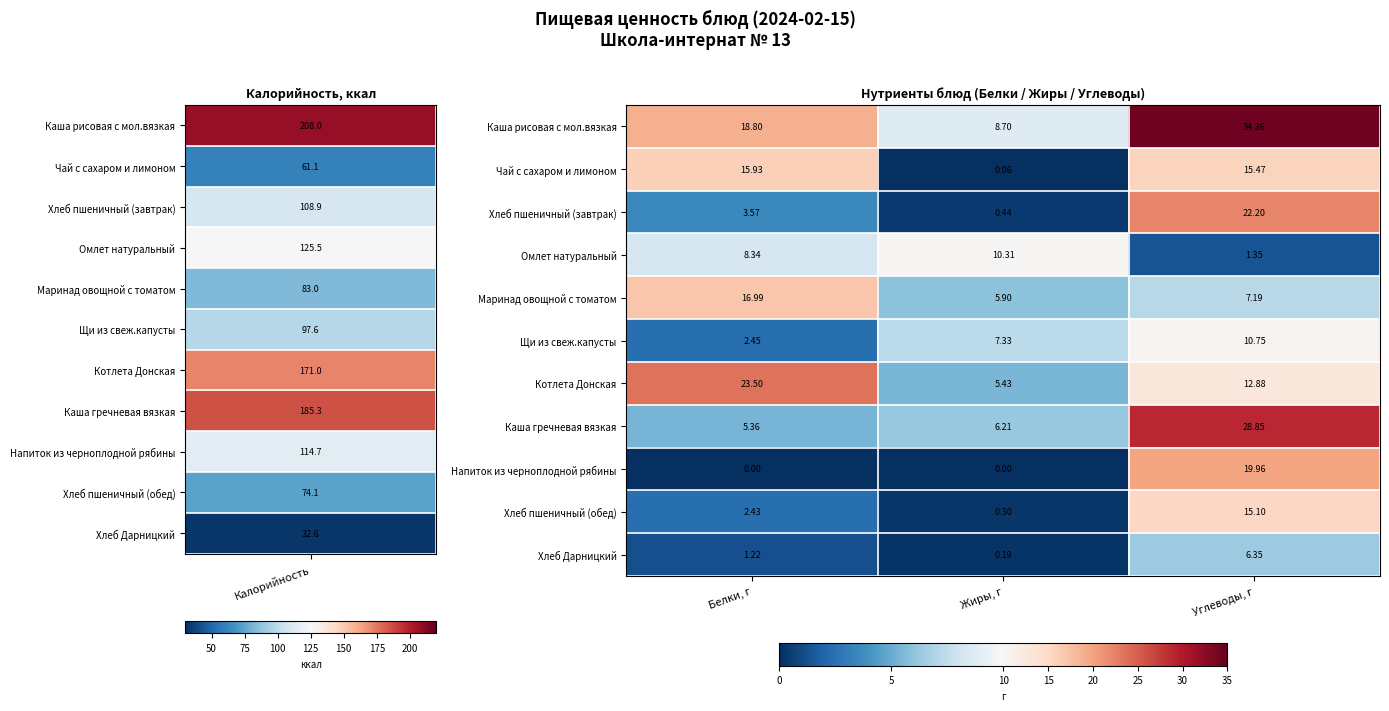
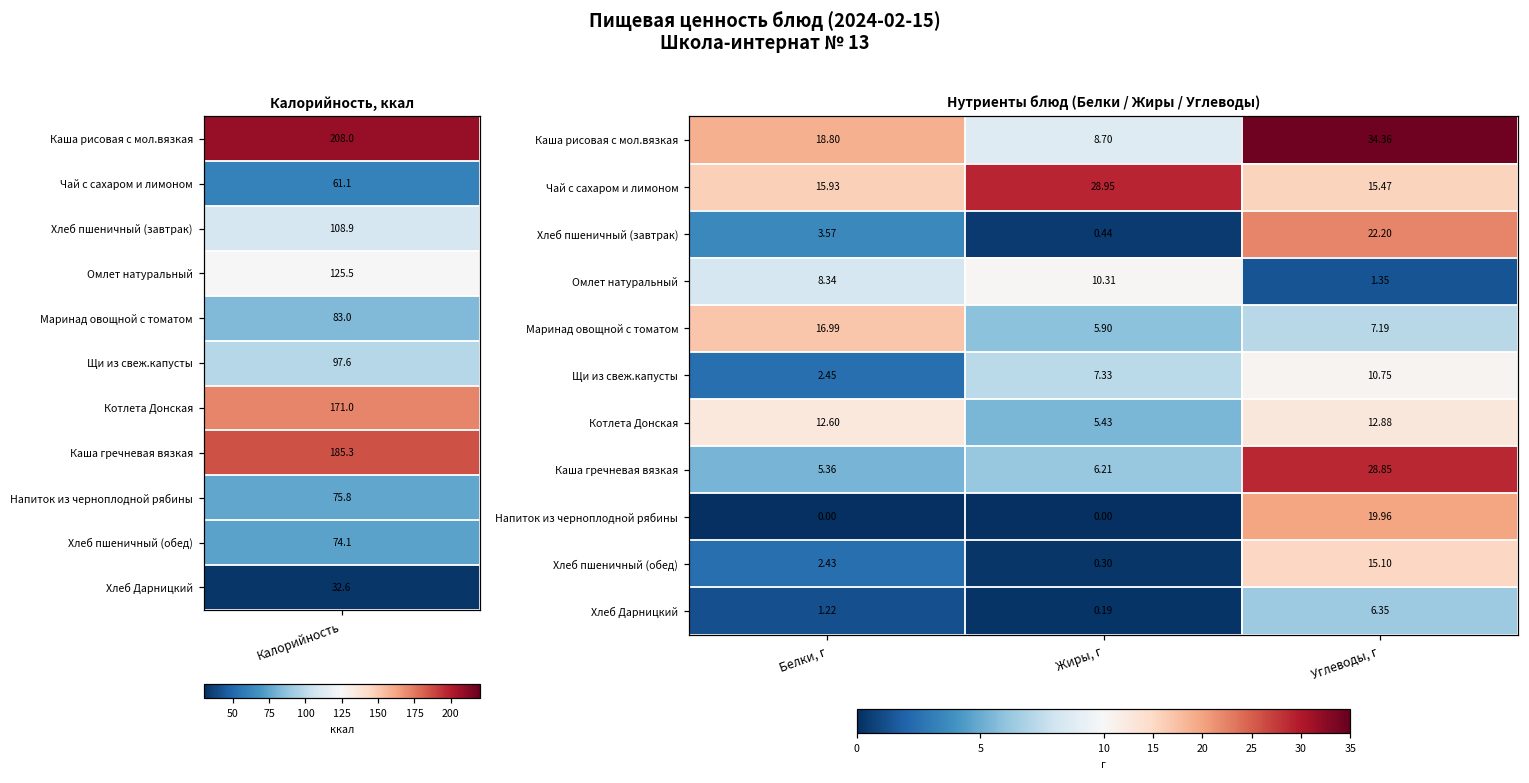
Калорийность, ккал, Напиток из черноплодной рябины, Калорийность: 114.7 -> 75.8
Нутриенты блюд (Белки / Жиры / Углеводы), Чай с сахаром и лимоном, Жиры, г: 0.06 -> 28.95
Нутриенты блюд (Белки / Жиры / Углеводы), Котлета Донская, Белки, г: 23.50 -> 12.60
